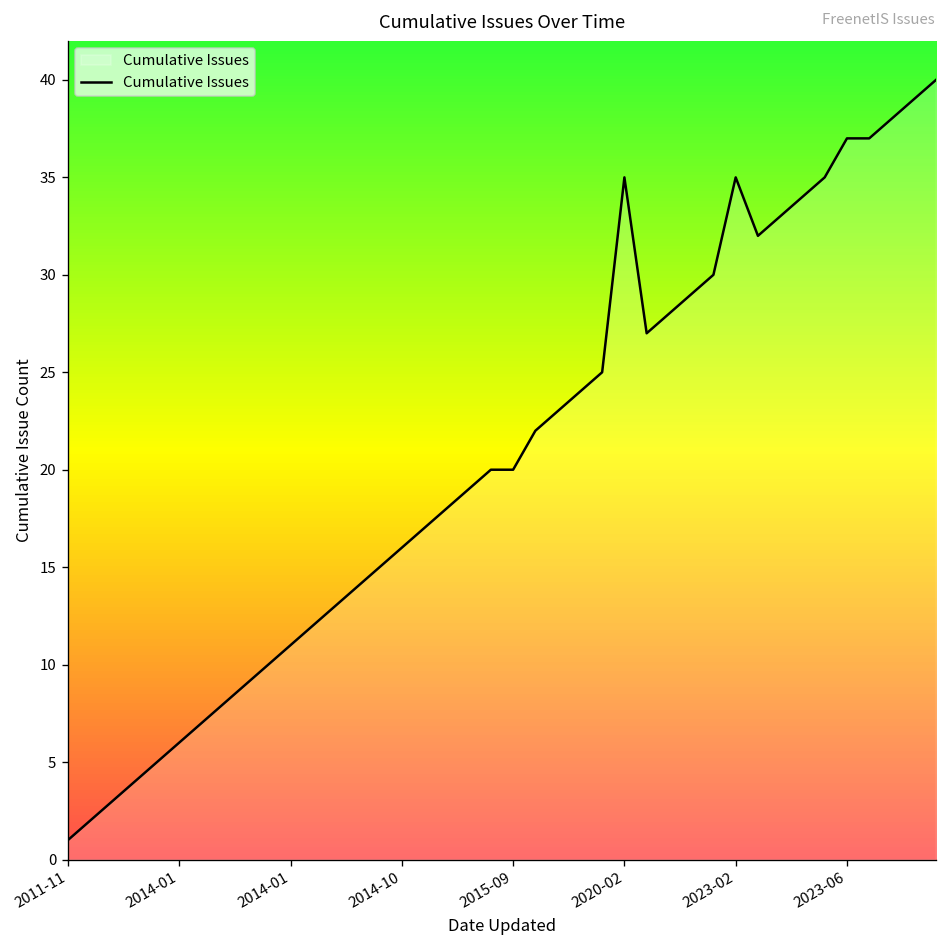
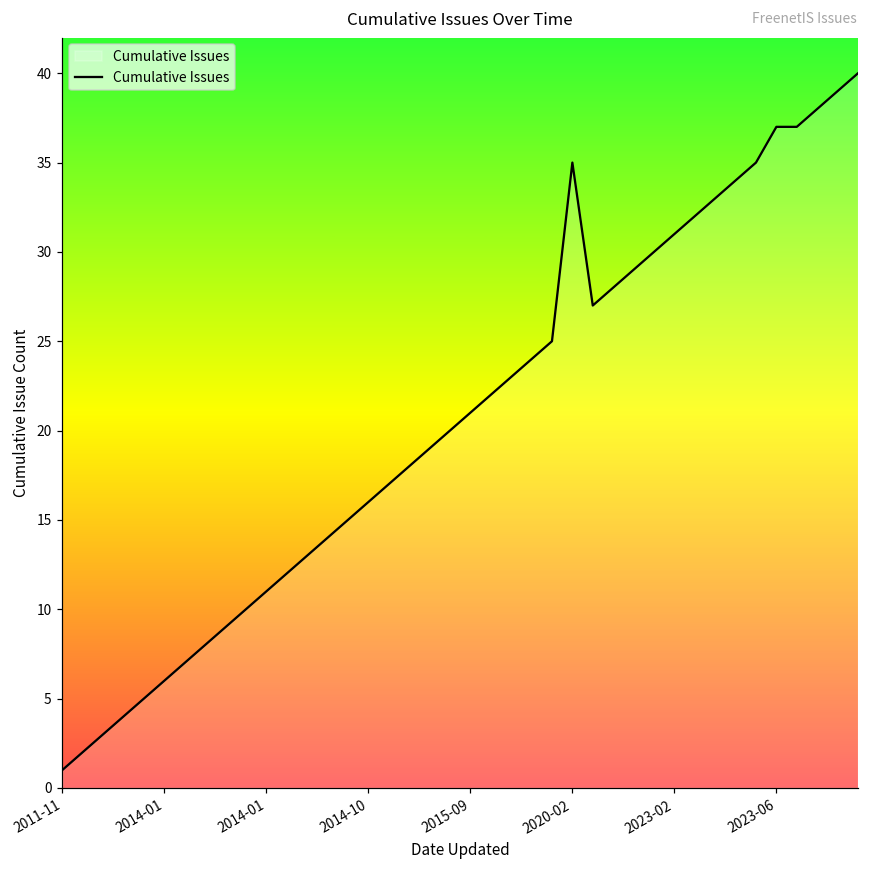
2015-09: 20 -> 21
2023-02: 35 -> 31
